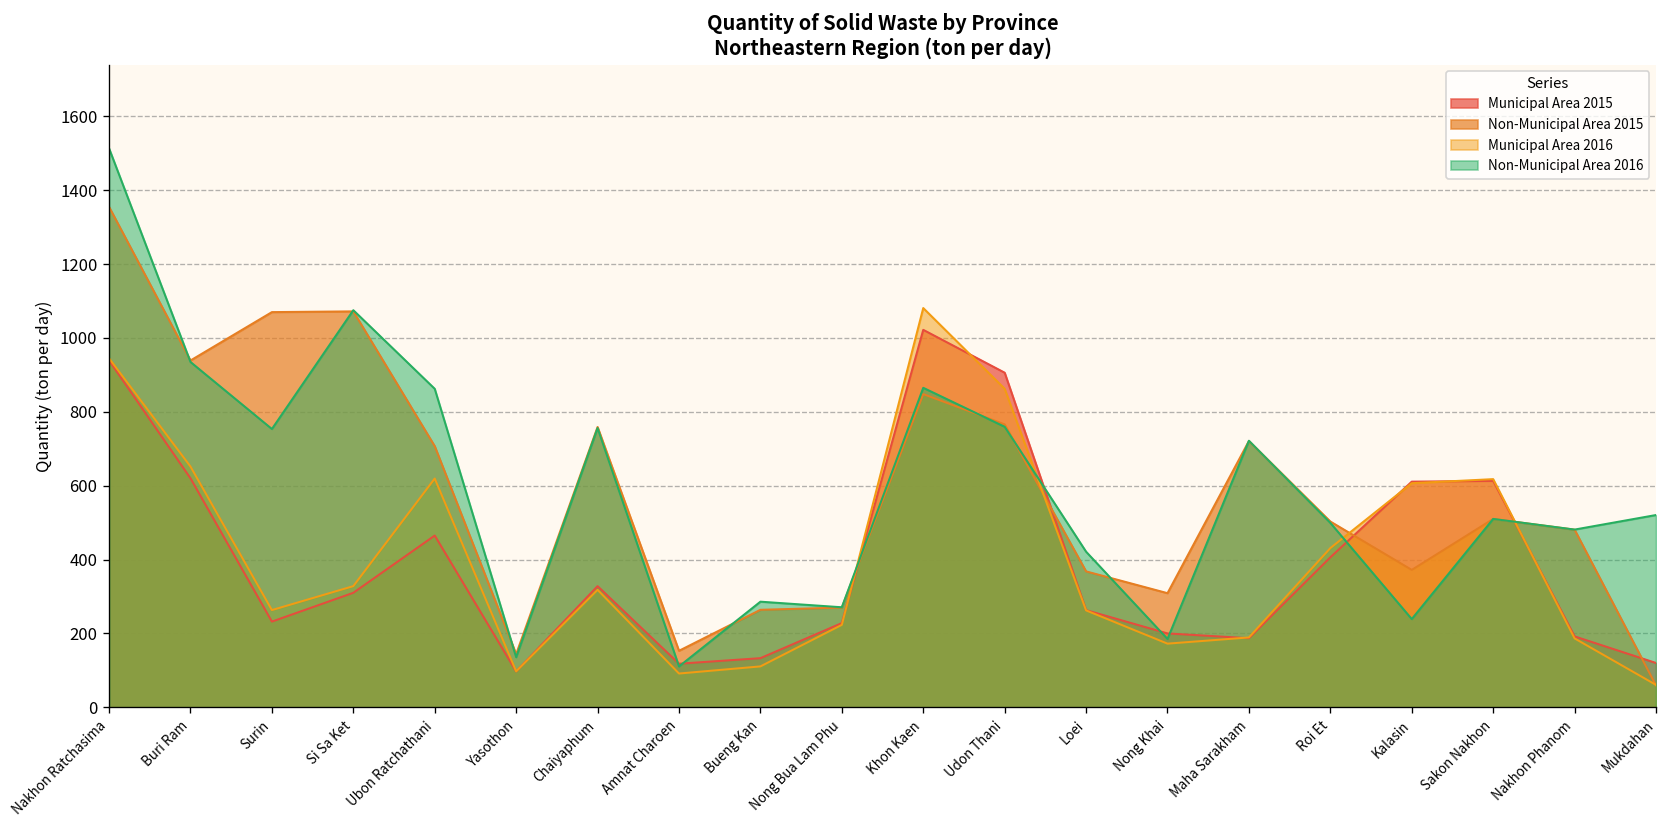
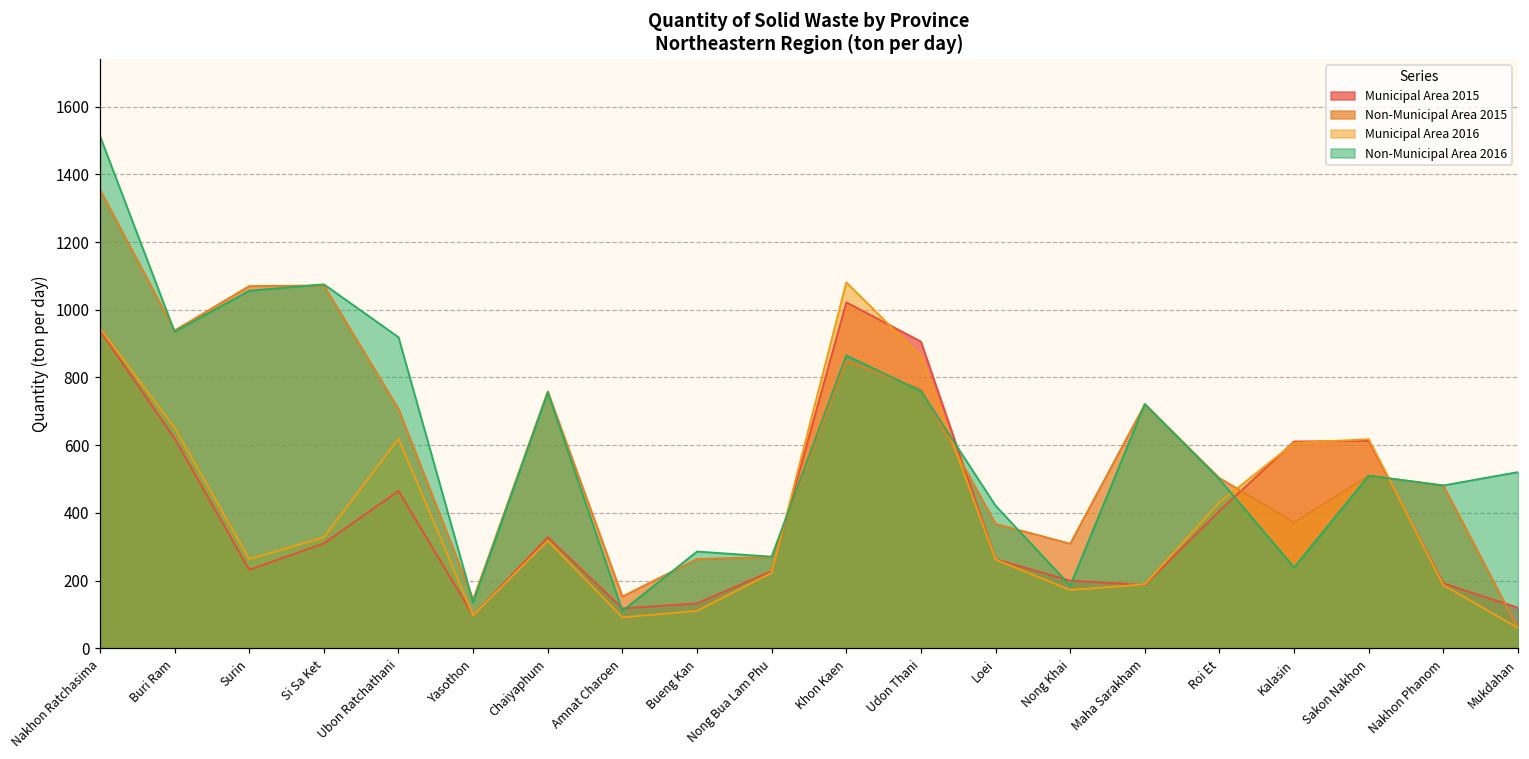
Non-Municipal Area 2016, Surin: 750 -> 1060
Non-Municipal Area 2016, Ubon Ratchathani: 860 -> 920
